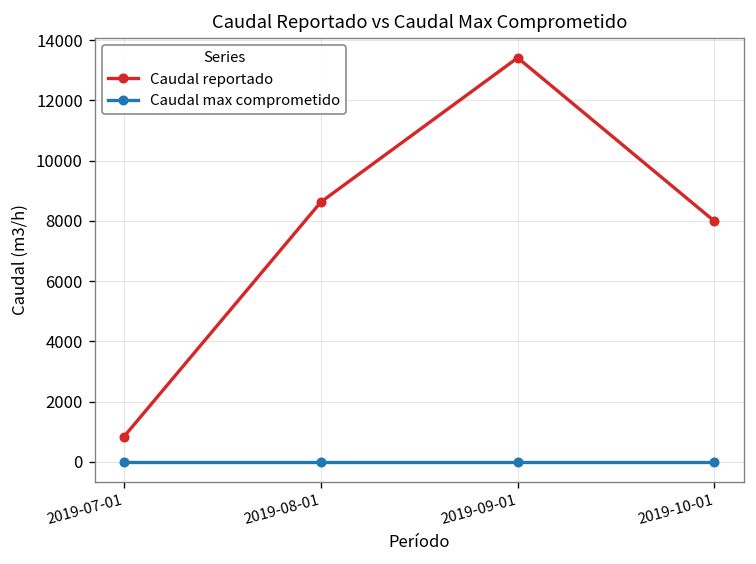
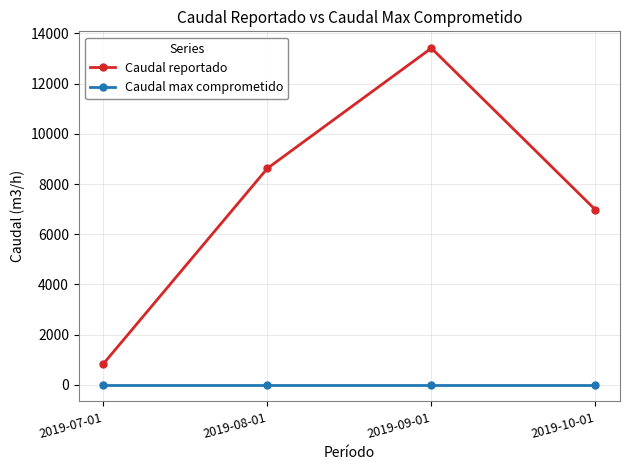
Caudal reportado, 2019-10-01: 8000 -> 7000
